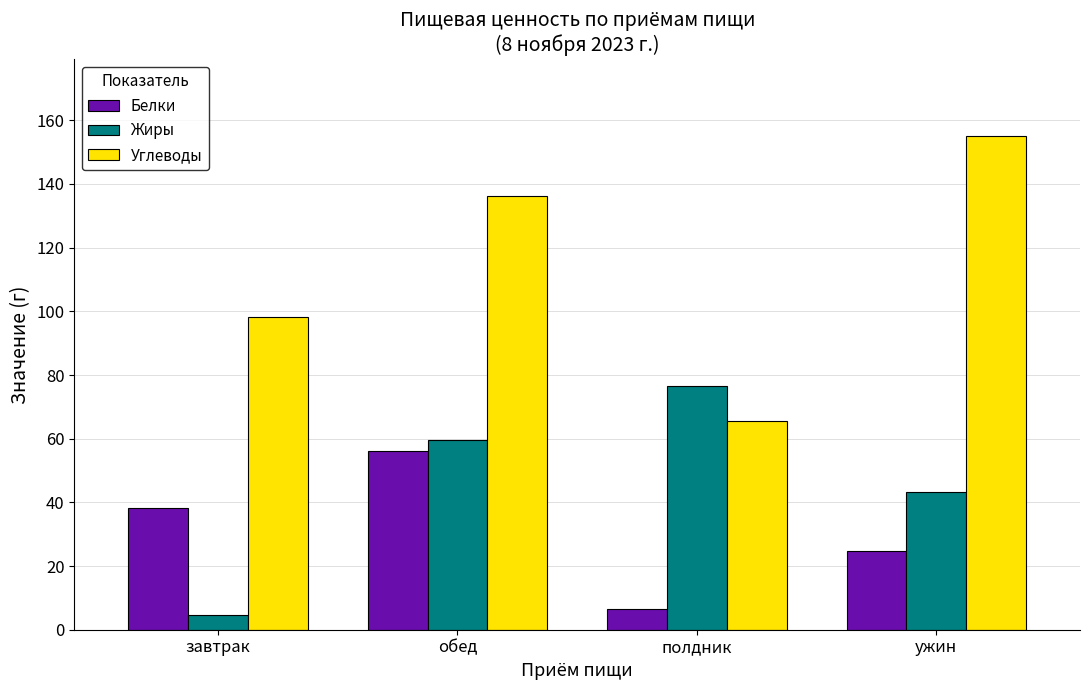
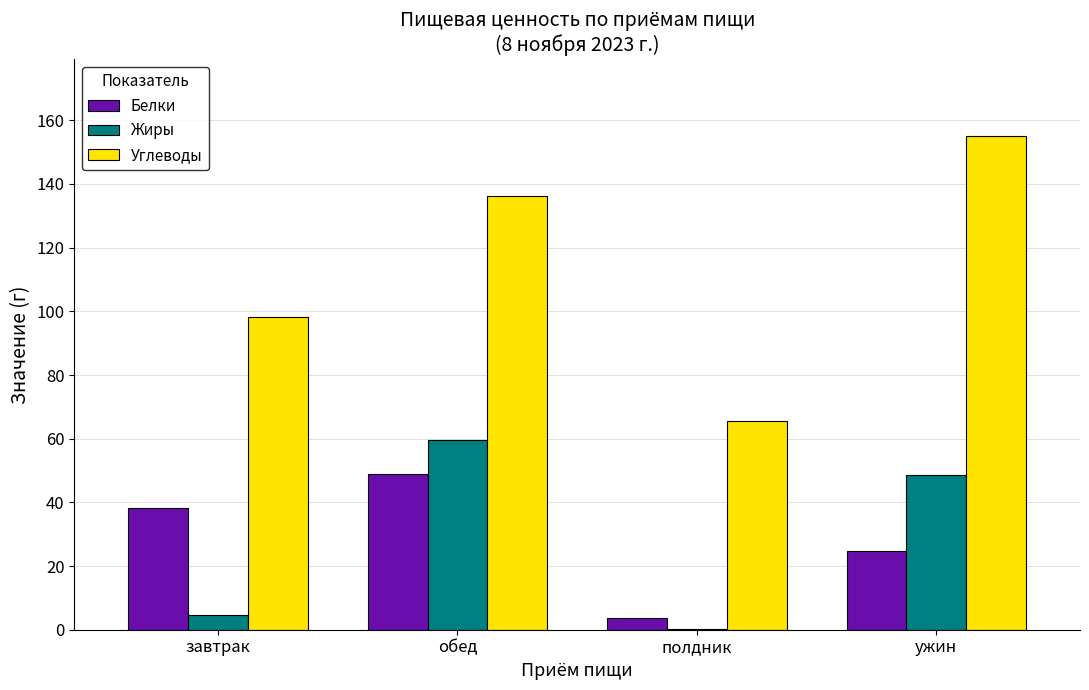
Белки, обед: 56 -> 49
Белки, полдник: 7 -> 4
Жиры, полдник: 77 -> 0
Жиры, ужин: 43 -> 49
